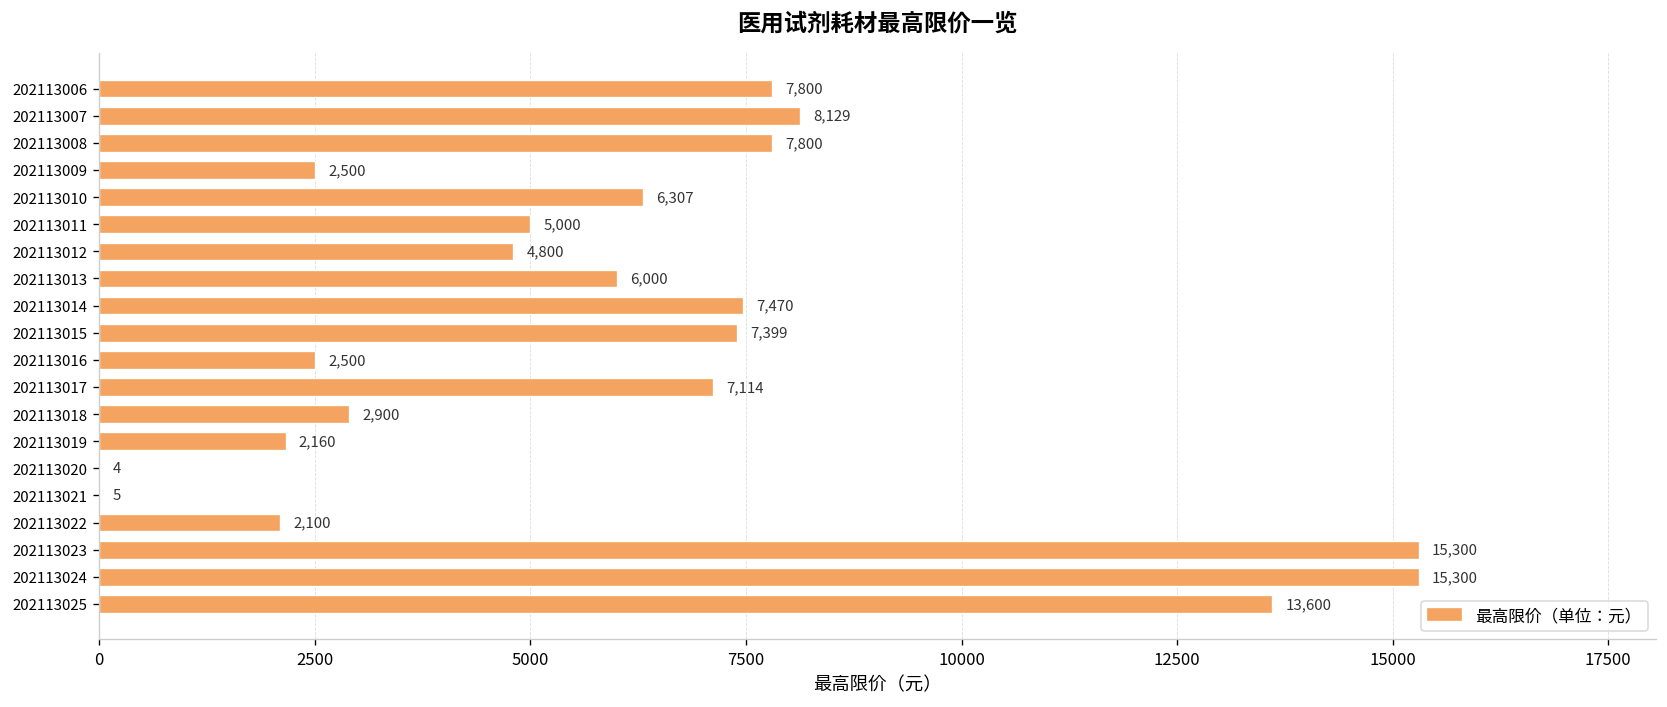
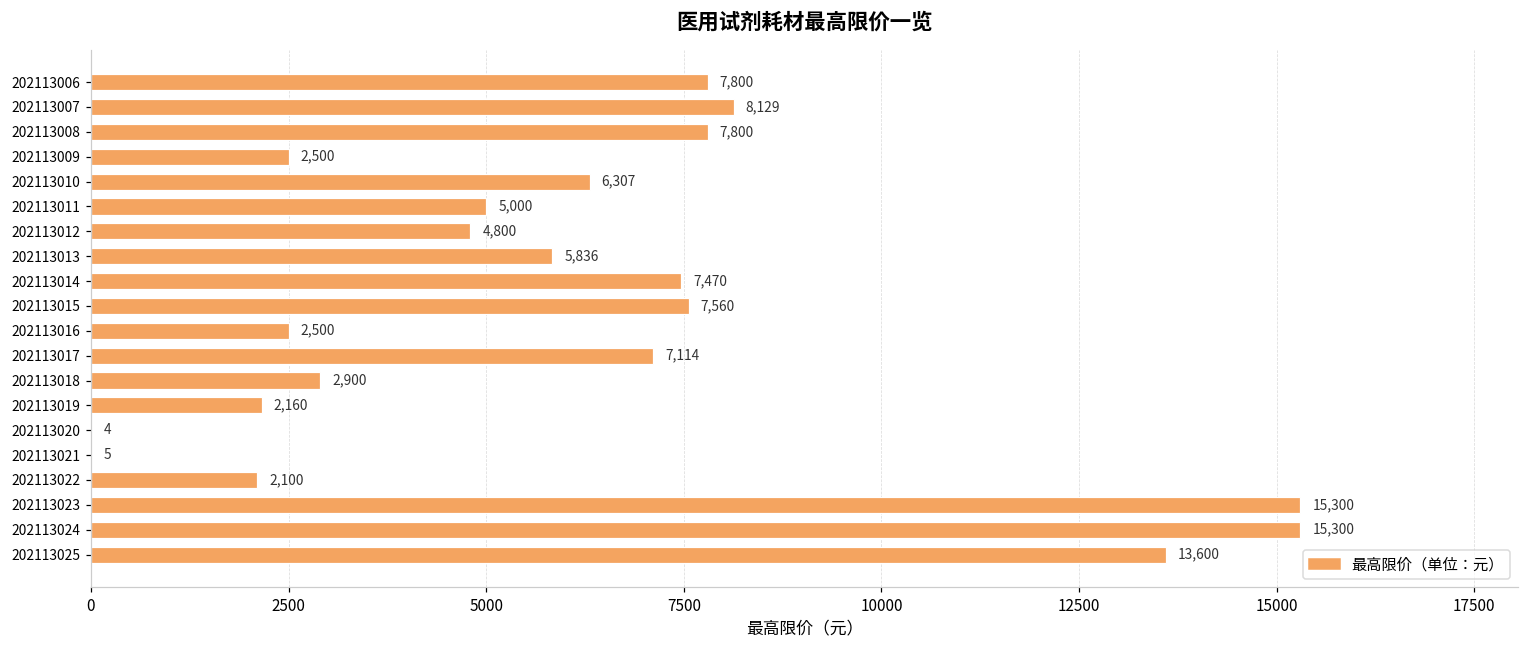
202113013: 6,000 -> 5,836
202113015: 7,399 -> 7,560
